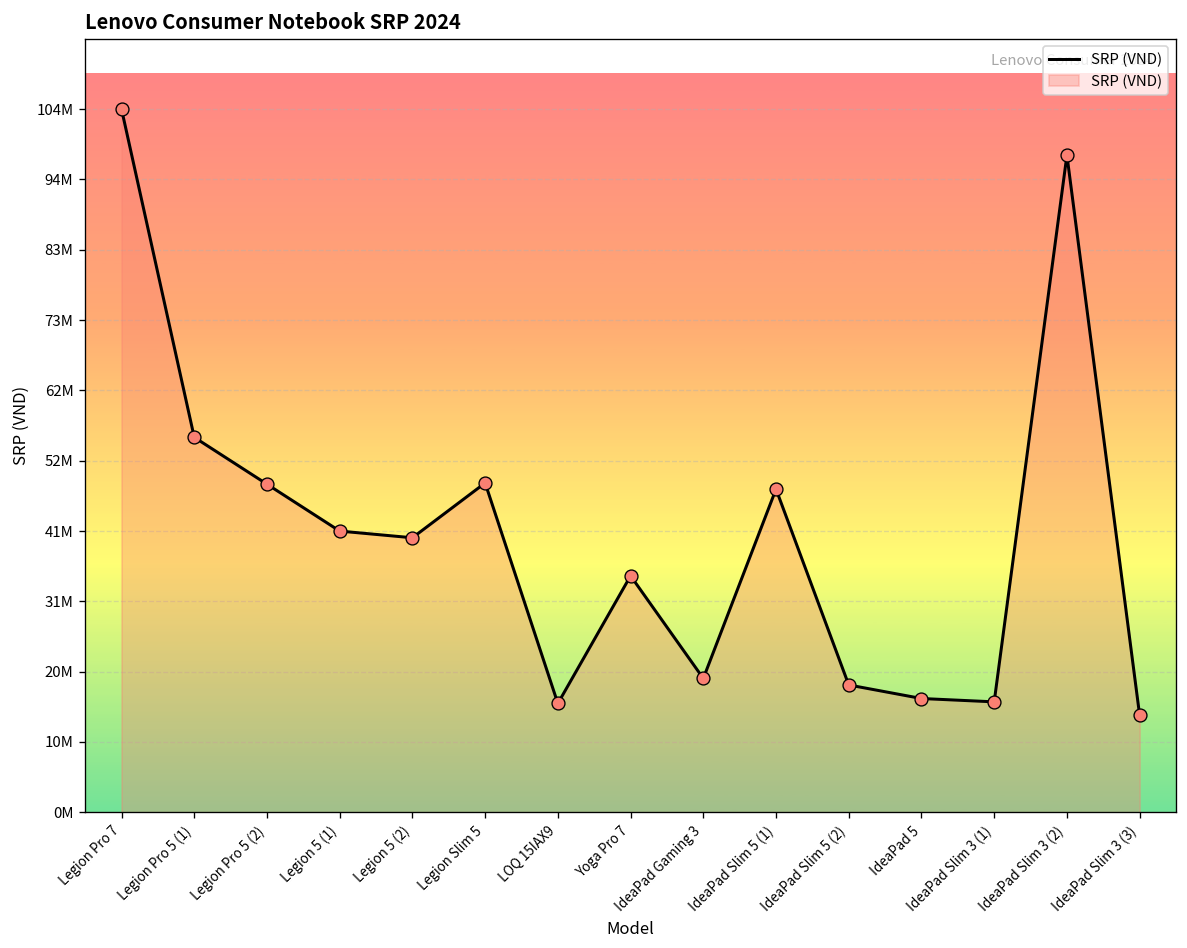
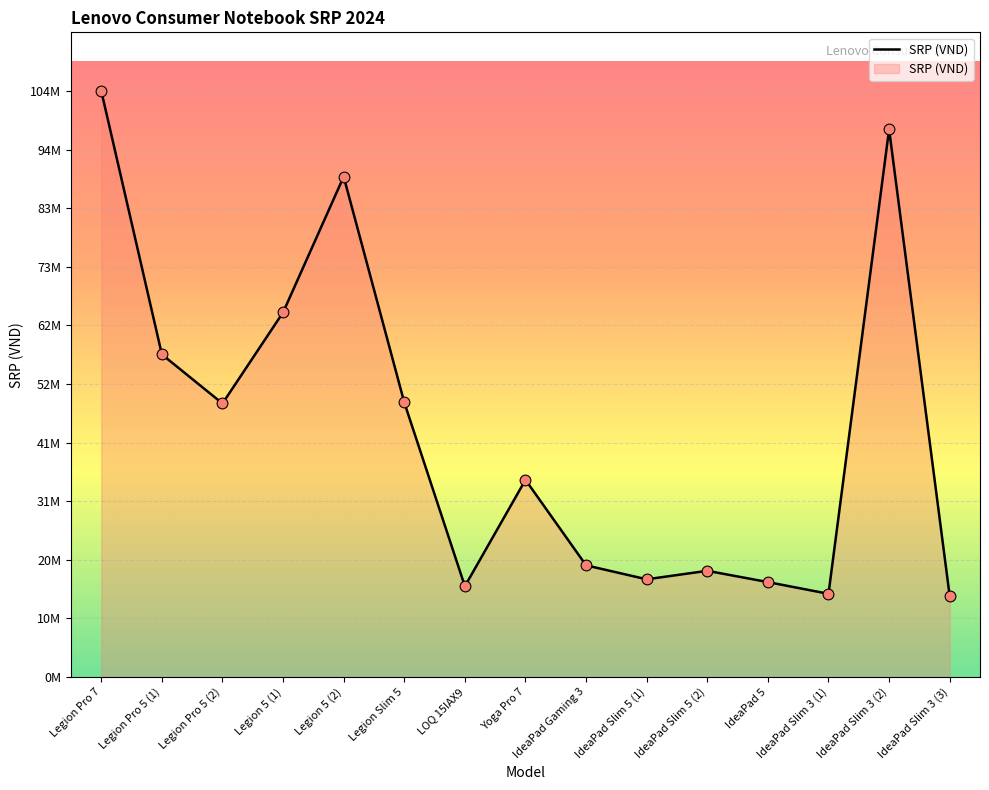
Legion Pro 5 (1): 56000000 -> 58000000
Legion 5 (1): 42000000 -> 65000000
Legion 5 (2): 41000000 -> 90000000
IdeaPad Slim 5 (1): 48000000 -> 17000000
IdeaPad Slim 3 (1): 16000000 -> 15000000
